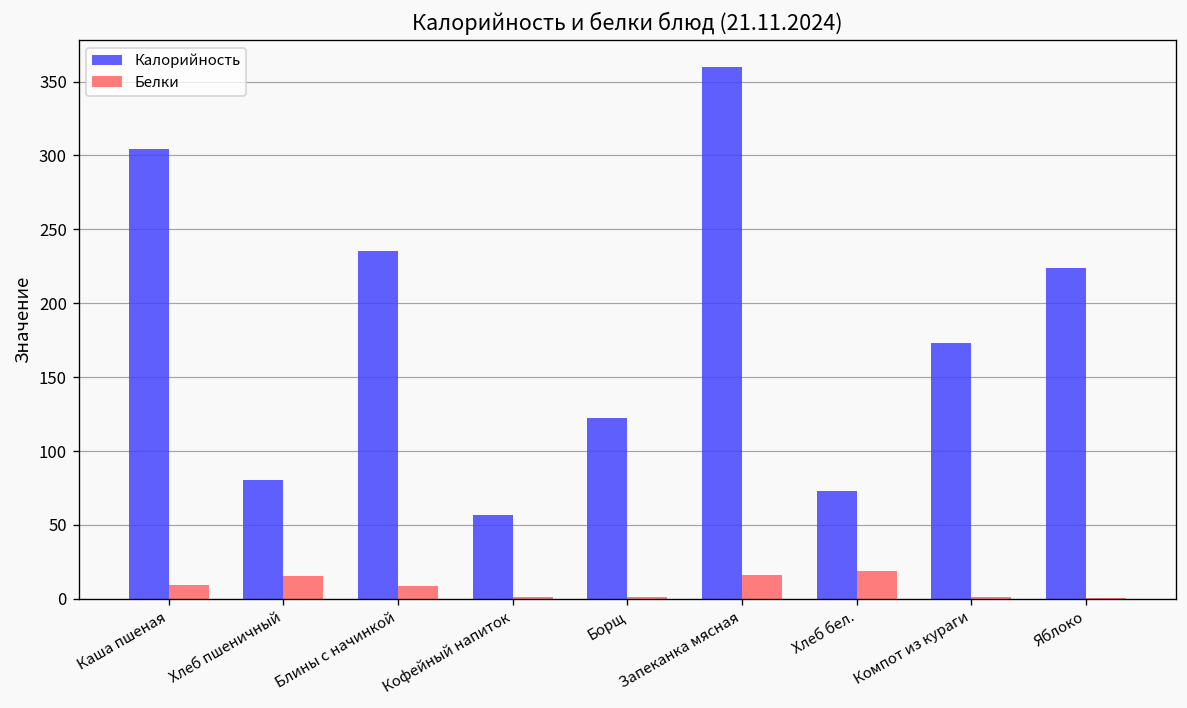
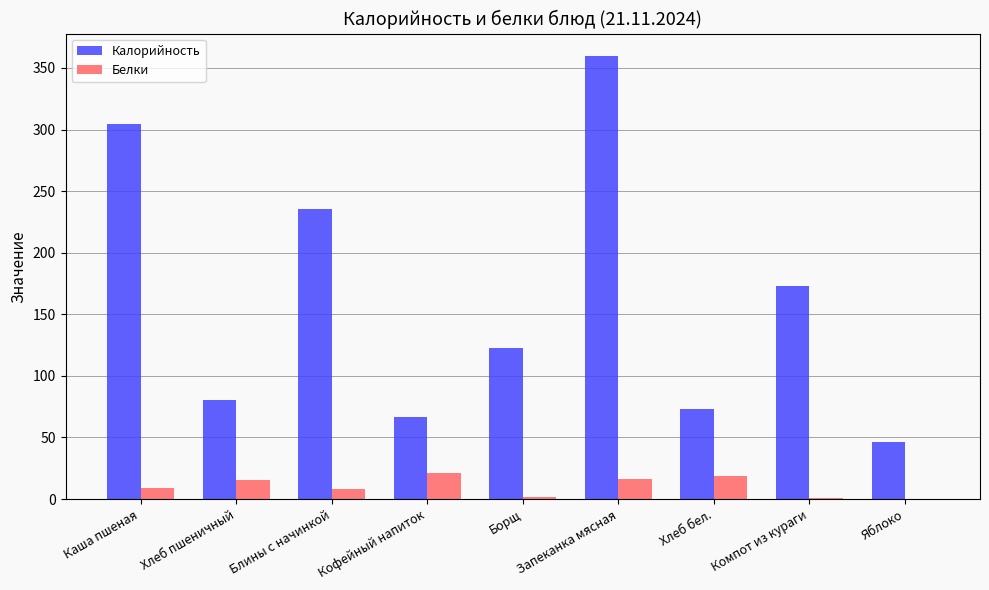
Калорийность, Кофейный напиток: 57 -> 67
Белки, Кофейный напиток: 2 -> 21
Калорийность, Яблоко: 224 -> 47
